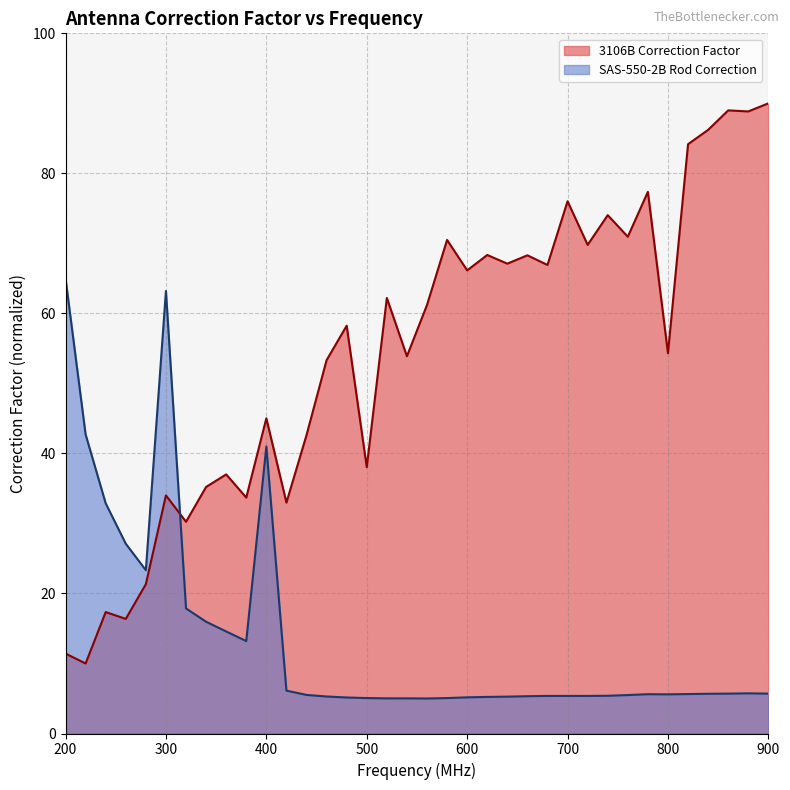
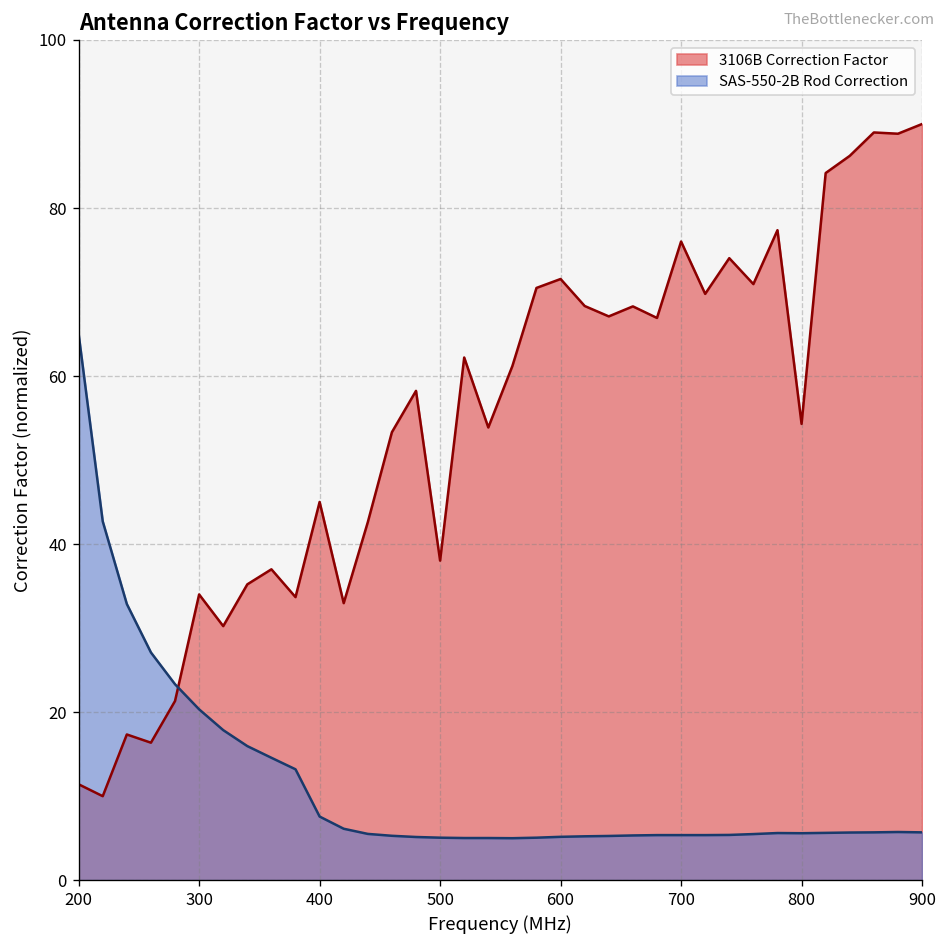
SAS-550-2B Rod Correction, 300: 63 -> 20
SAS-550-2B Rod Correction, 400: 41 -> 8
3106B Correction Factor, 600: 66 -> 72
